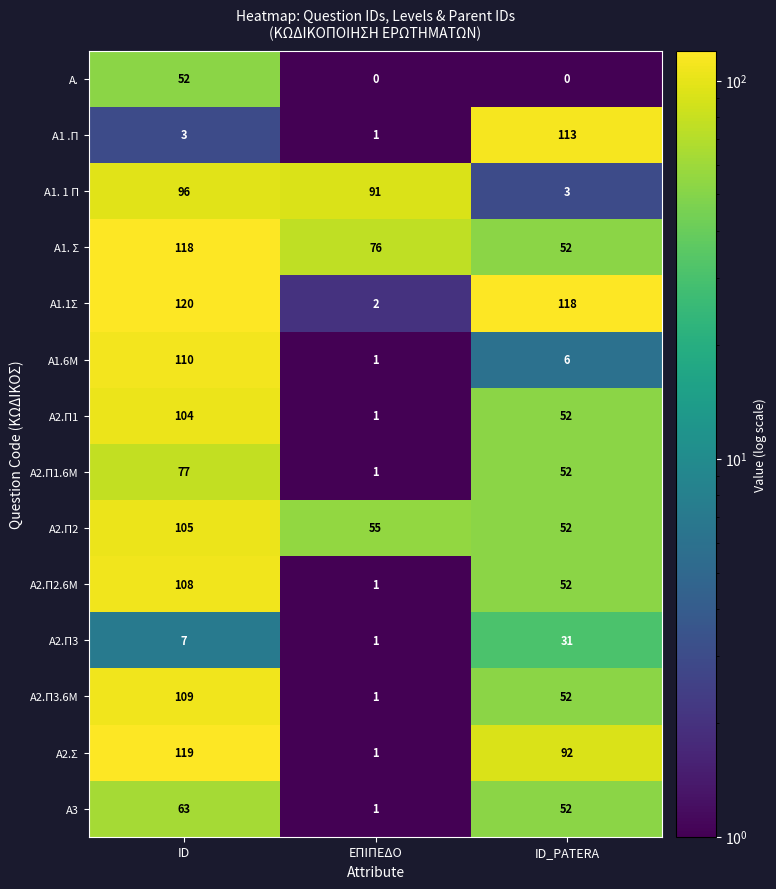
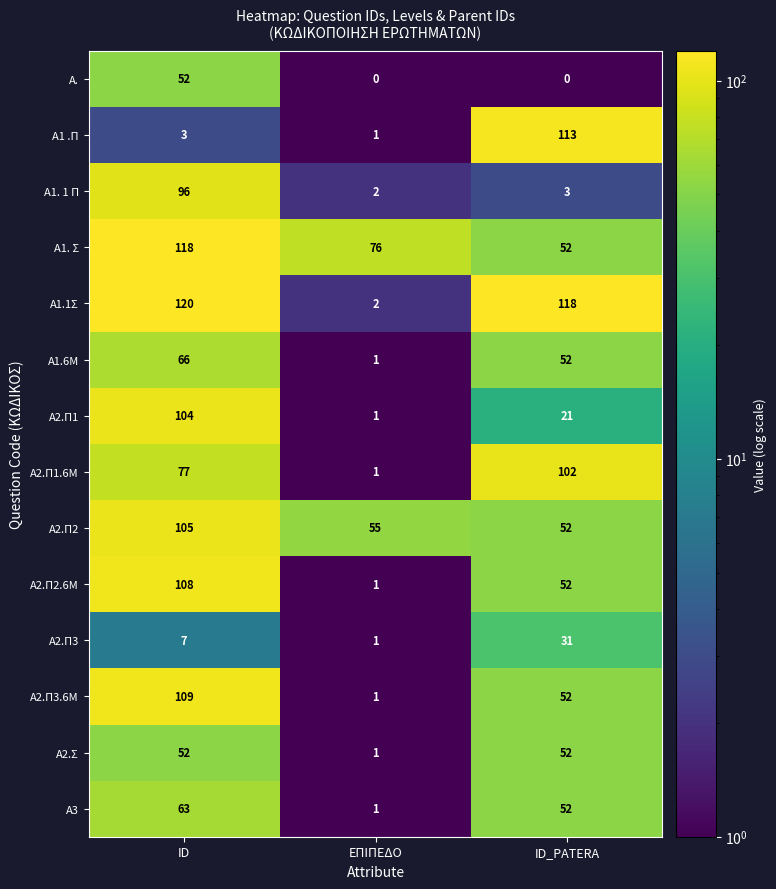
Α1. 1 Π, ΕΠΙΠΕΔΟ: 91 -> 2
Α1.6M, ID: 110 -> 66
Α1.6M, ID_PATERA: 6 -> 52
Α2.Π1, ID_PATERA: 52 -> 21
Α2.Π1.6Μ, ID_PATERA: 52 -> 102
Α2.Σ, ID: 119 -> 52
Α2.Σ, ID_PATERA: 92 -> 52
